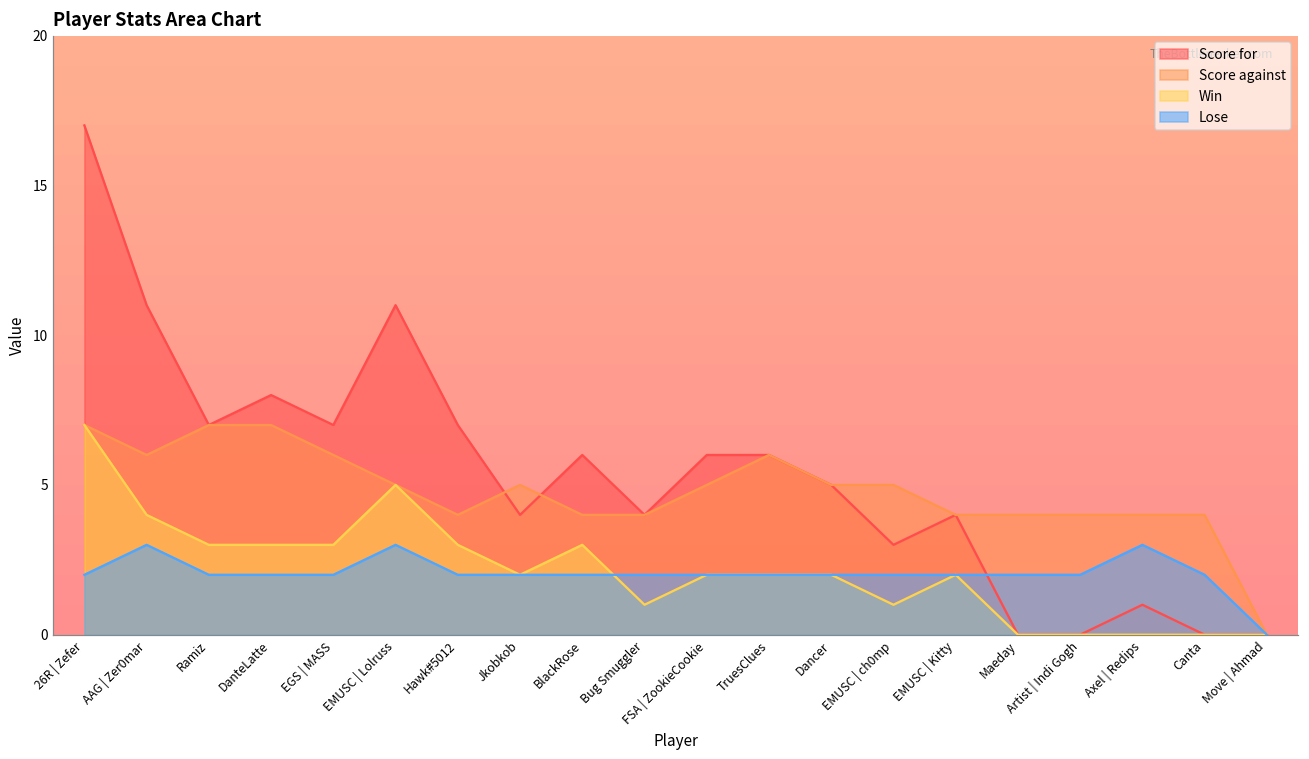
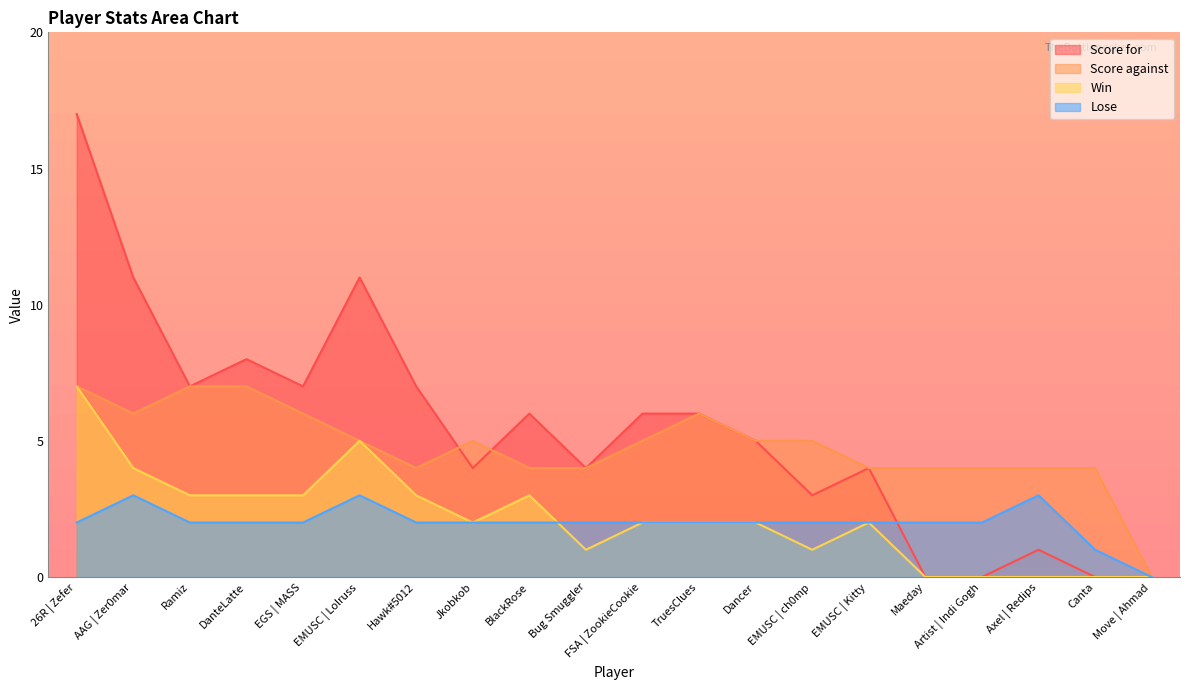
Lose, Canta: 2 -> 1
